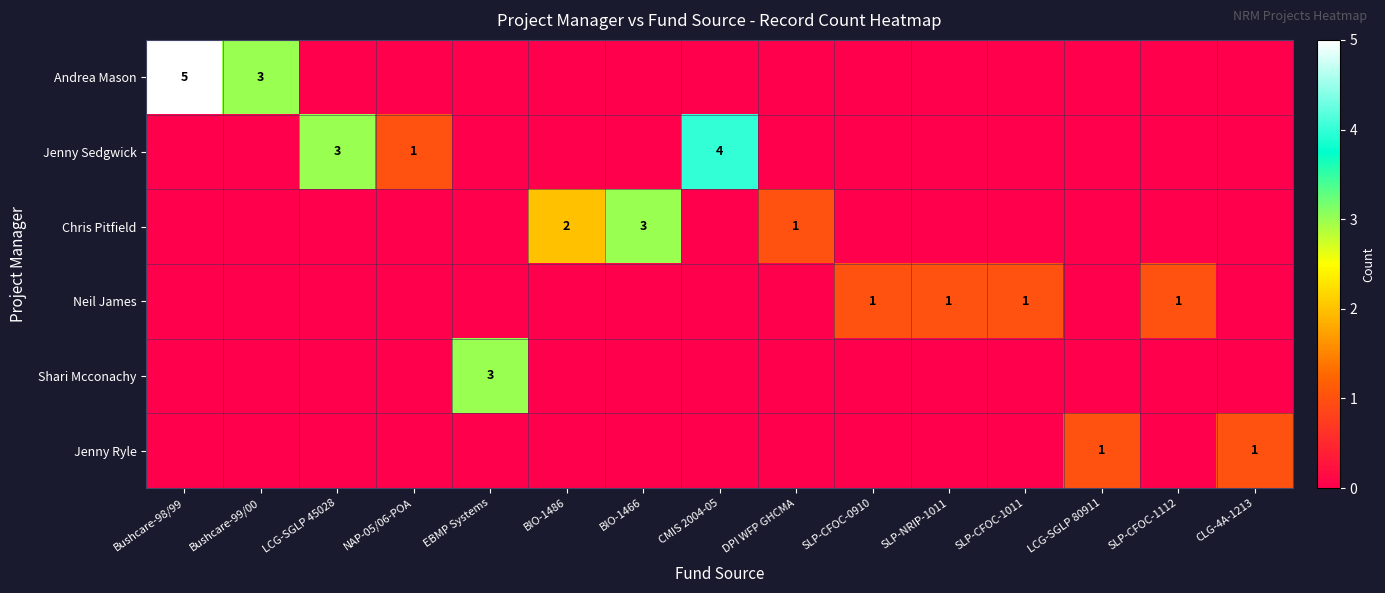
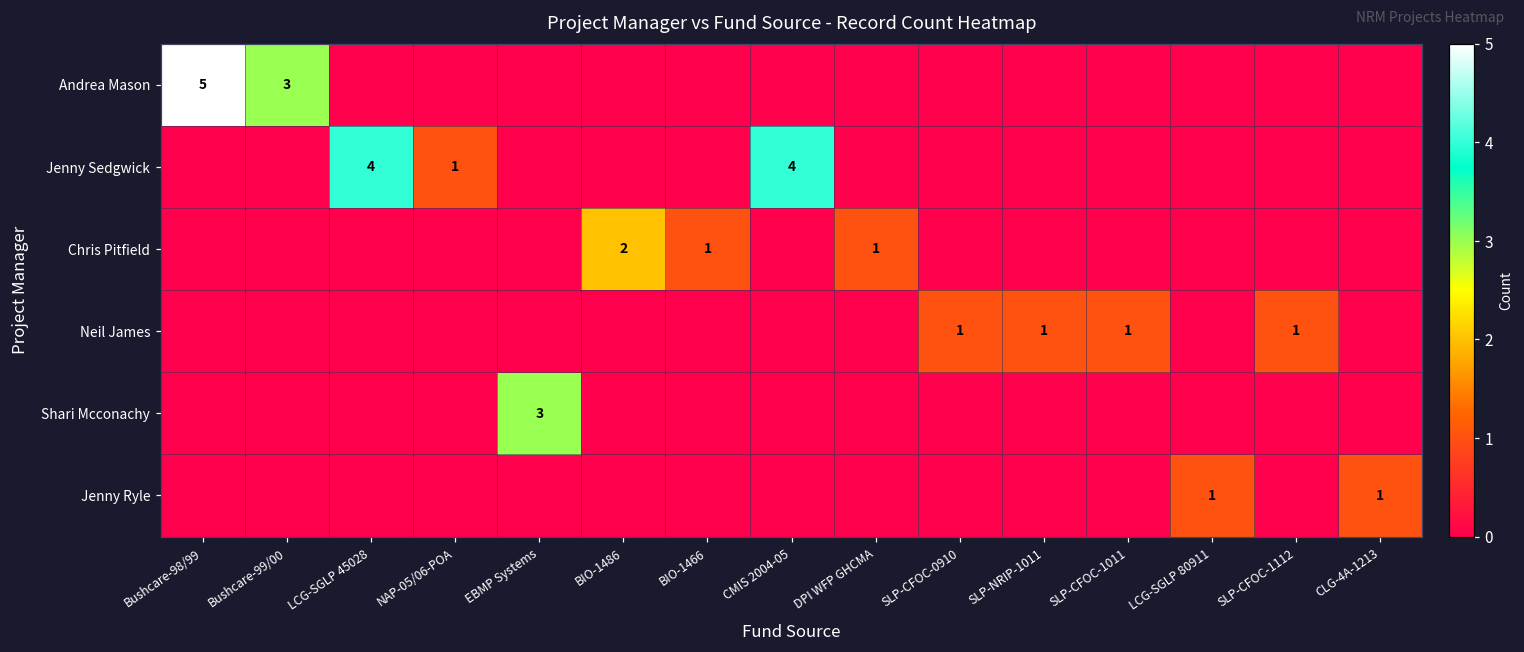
Jenny Sedgwick, LCG-SGLP 45028: 3 -> 4
Chris Pitfield, BIO-1466: 3 -> 1
